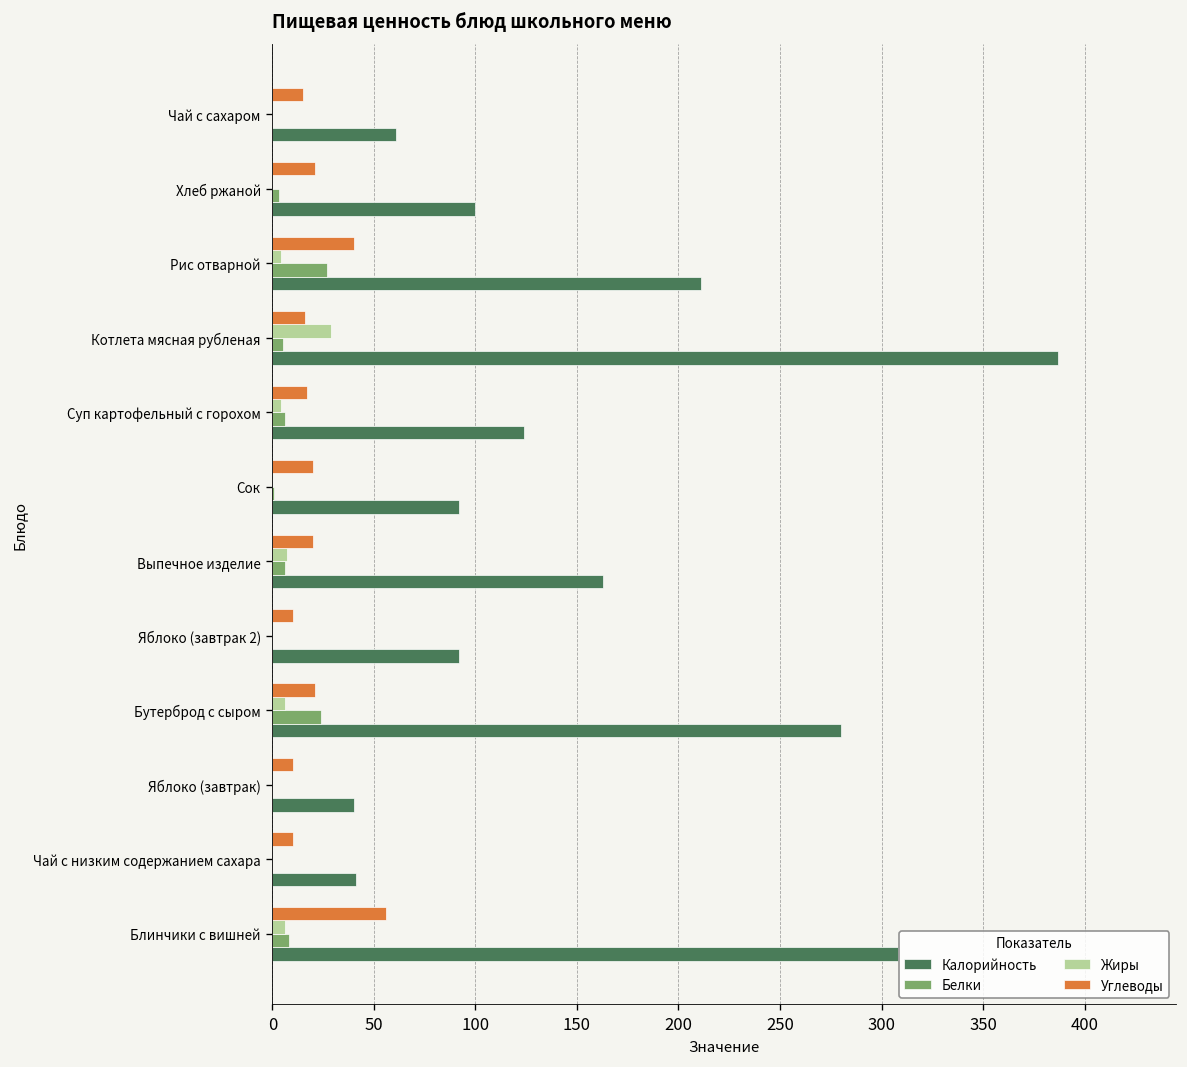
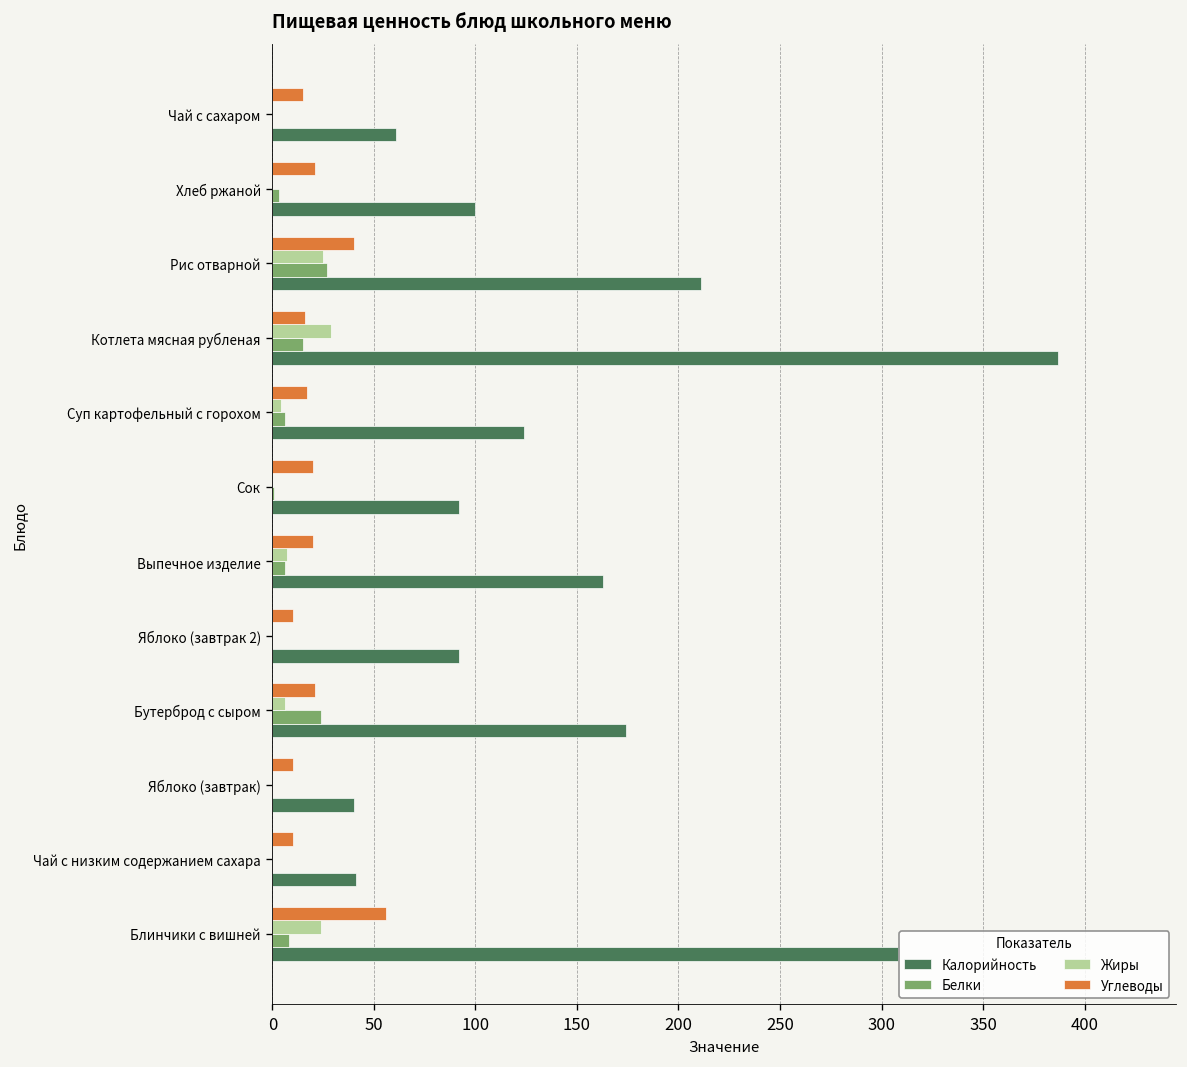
Жиры, Рис отварной: 4 -> 25
Белки, Котлета мясная рубленая: 5 -> 15
Калорийность, Бутерброд с сыром: 280 -> 174
Жиры, Блинчики с вишней: 6 -> 24
